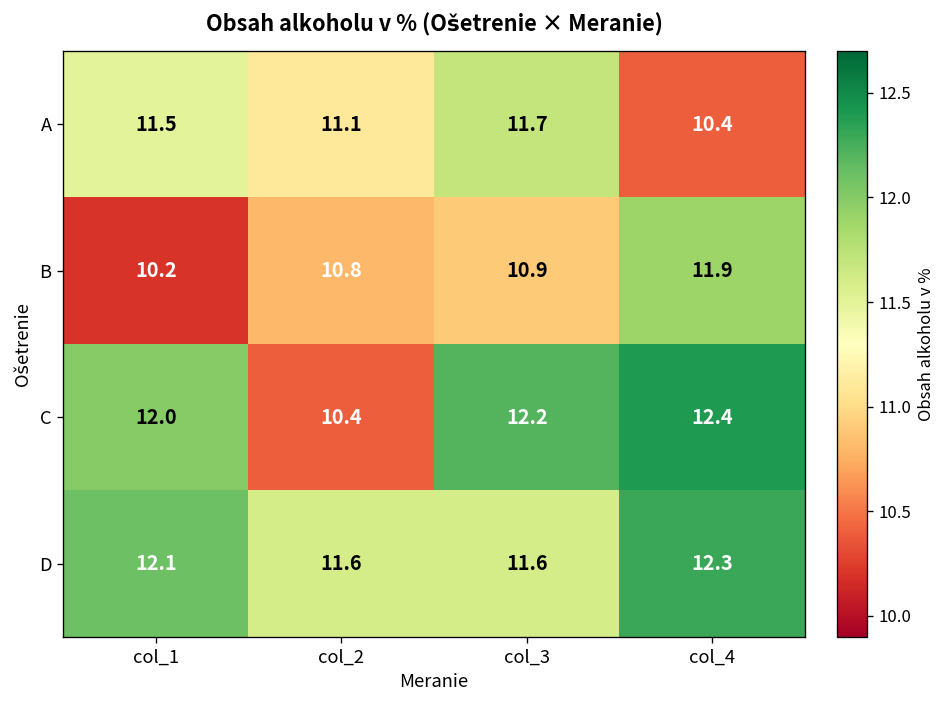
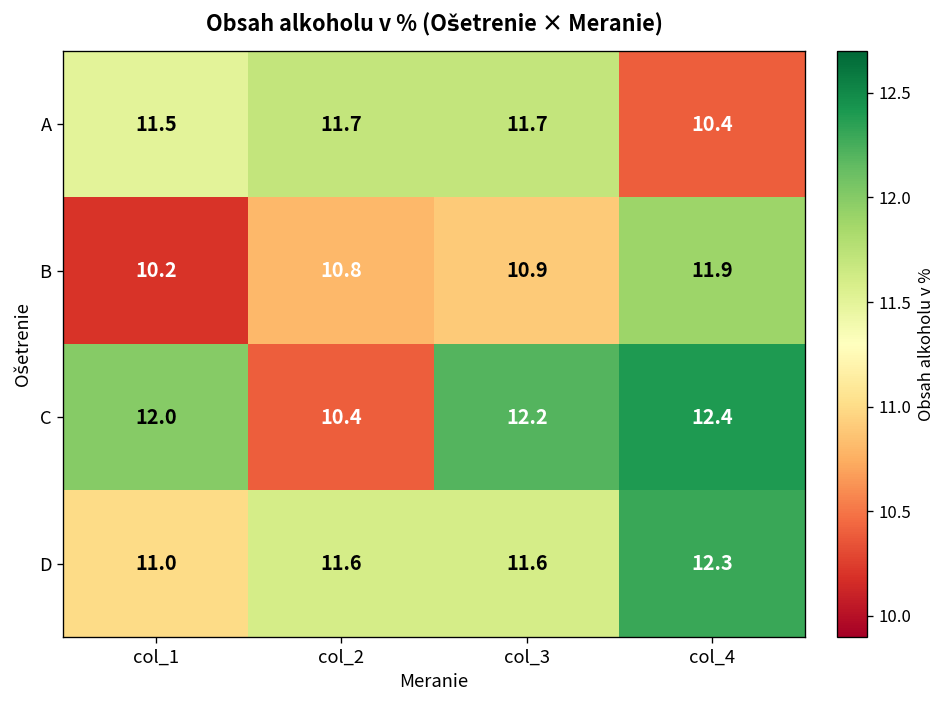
A, col_2: 11.1 -> 11.7
D, col_1: 12.1 -> 11.0
